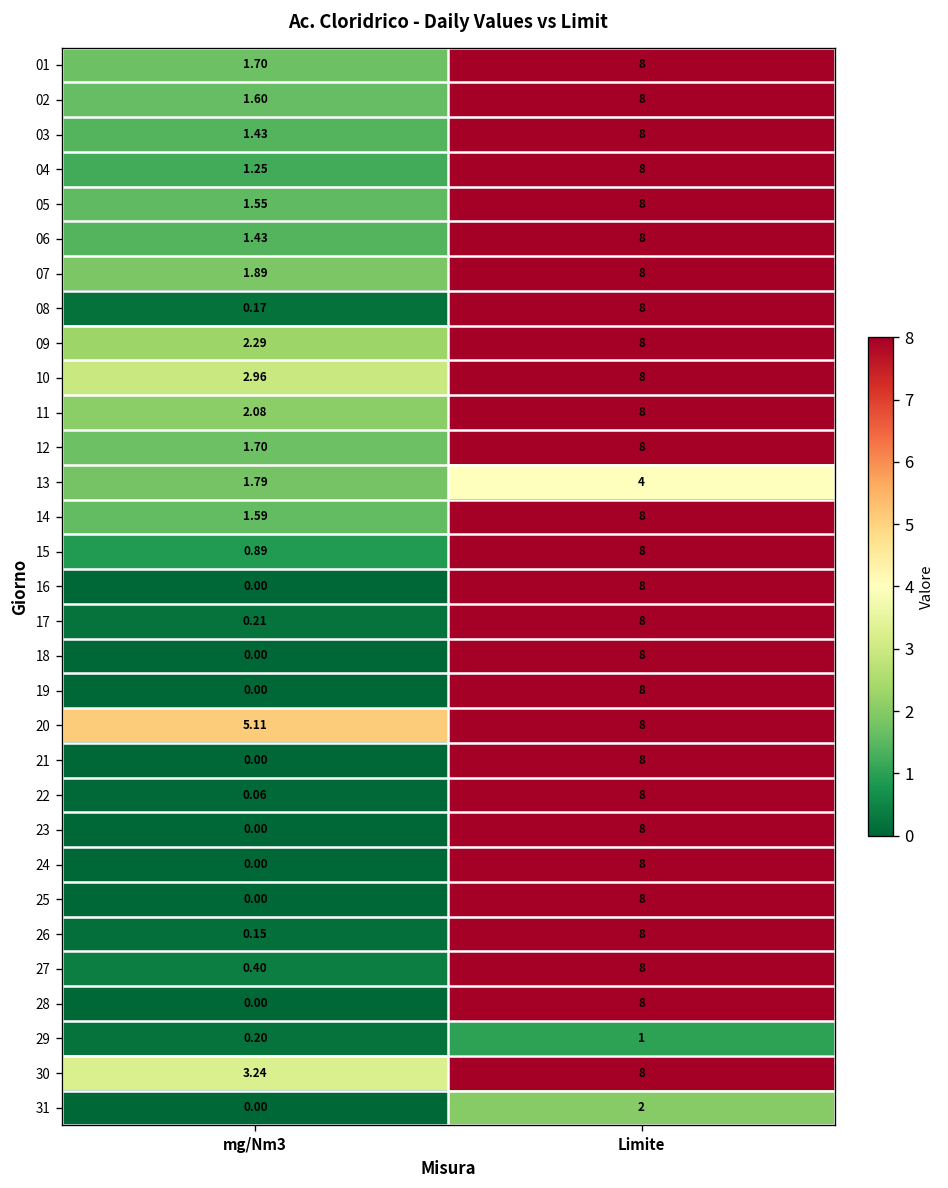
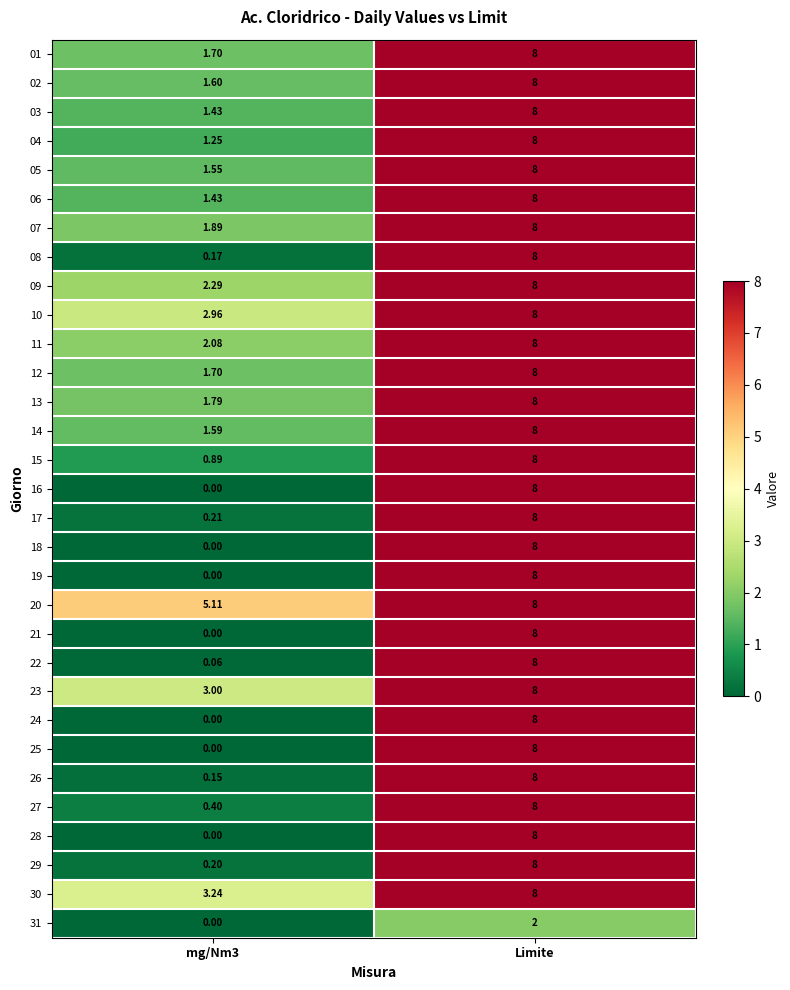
13, Limite: 4 -> 8
23, mg/Nm3: 0.00 -> 3.00
29, Limite: 1 -> 8
